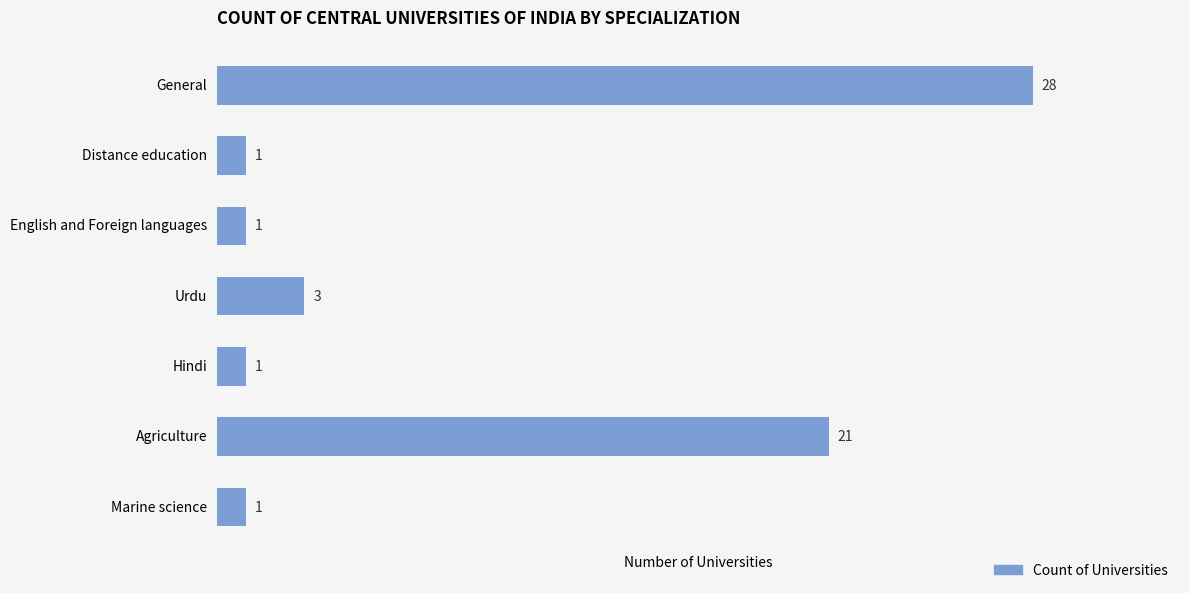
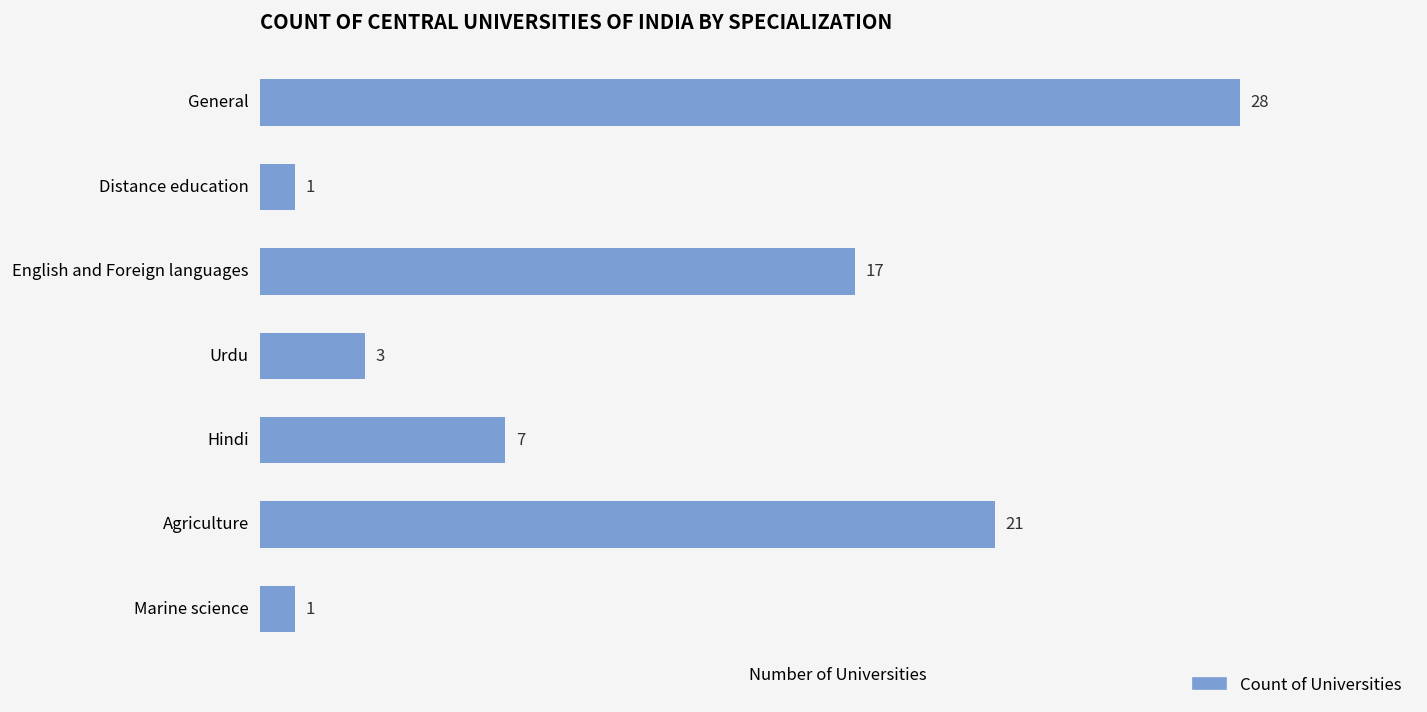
English and Foreign languages: 1 -> 17
Hindi: 1 -> 7
